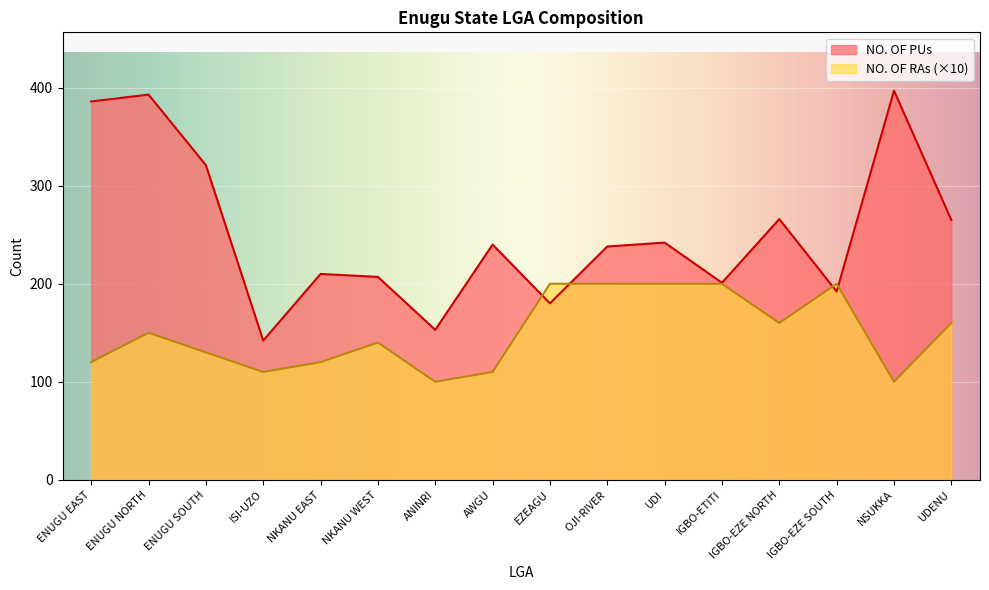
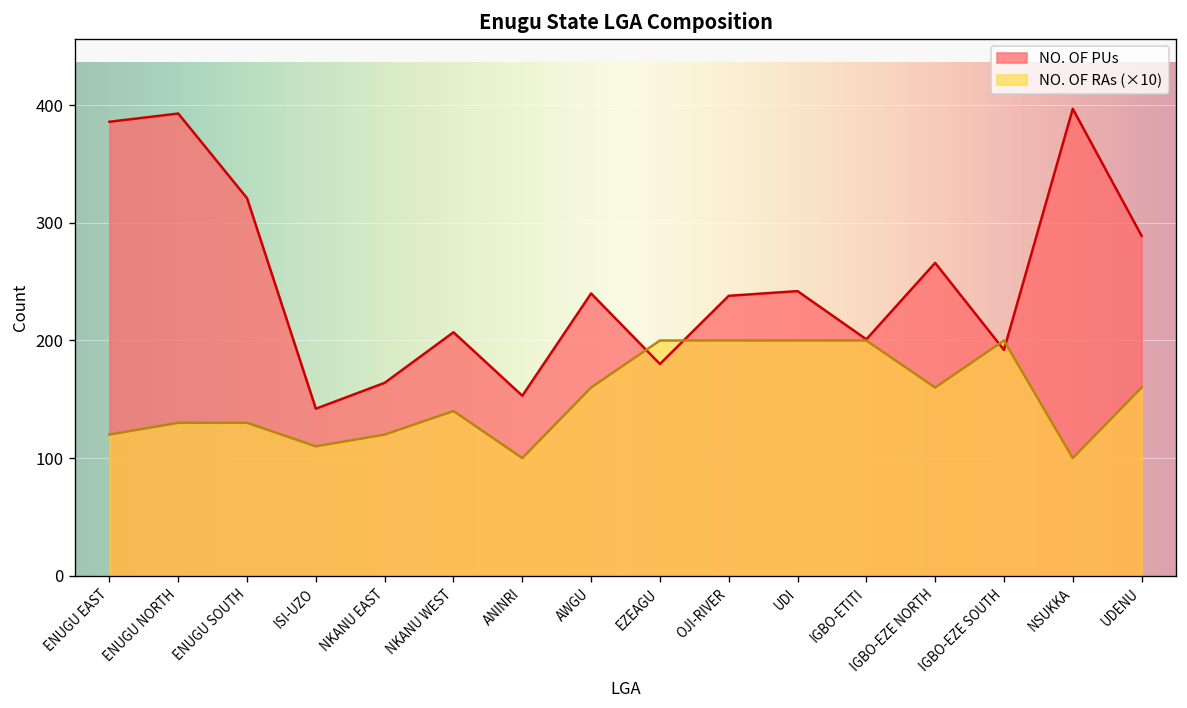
NO. OF RAs (×10), ENUGU NORTH: 150 -> 130
NO. OF PUs, NKANU EAST: 210 -> 160
NO. OF RAs (×10), AWGU: 110 -> 160
NO. OF PUs, UDENU: 270 -> 290
